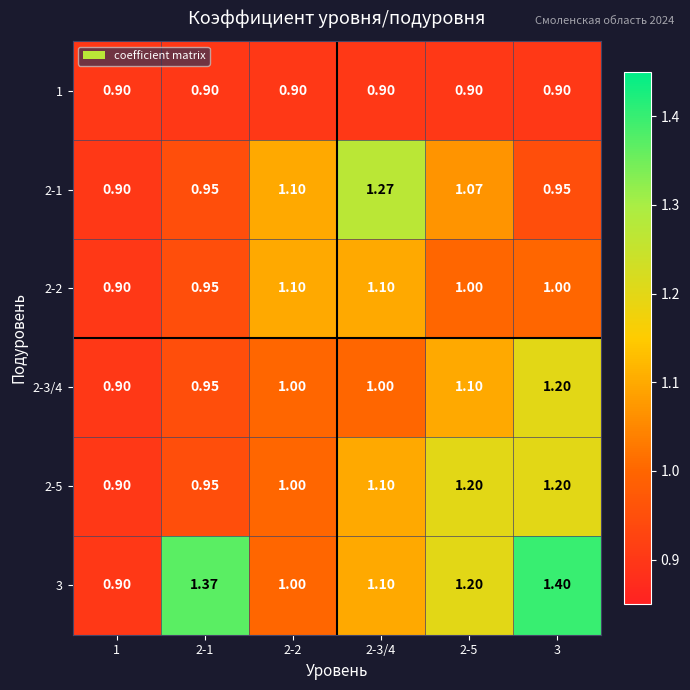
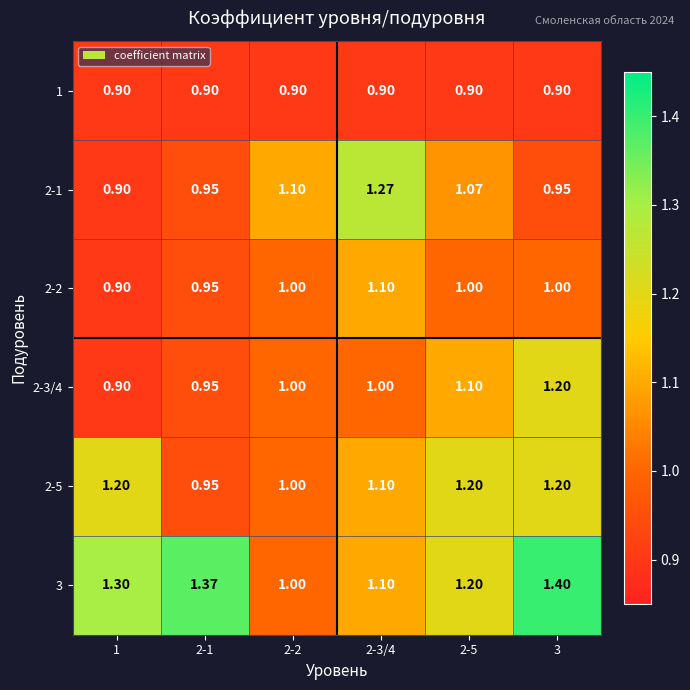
2-2, 2-2: 1.10 -> 1.00
2-5, 1: 0.90 -> 1.20
3, 1: 0.90 -> 1.30
